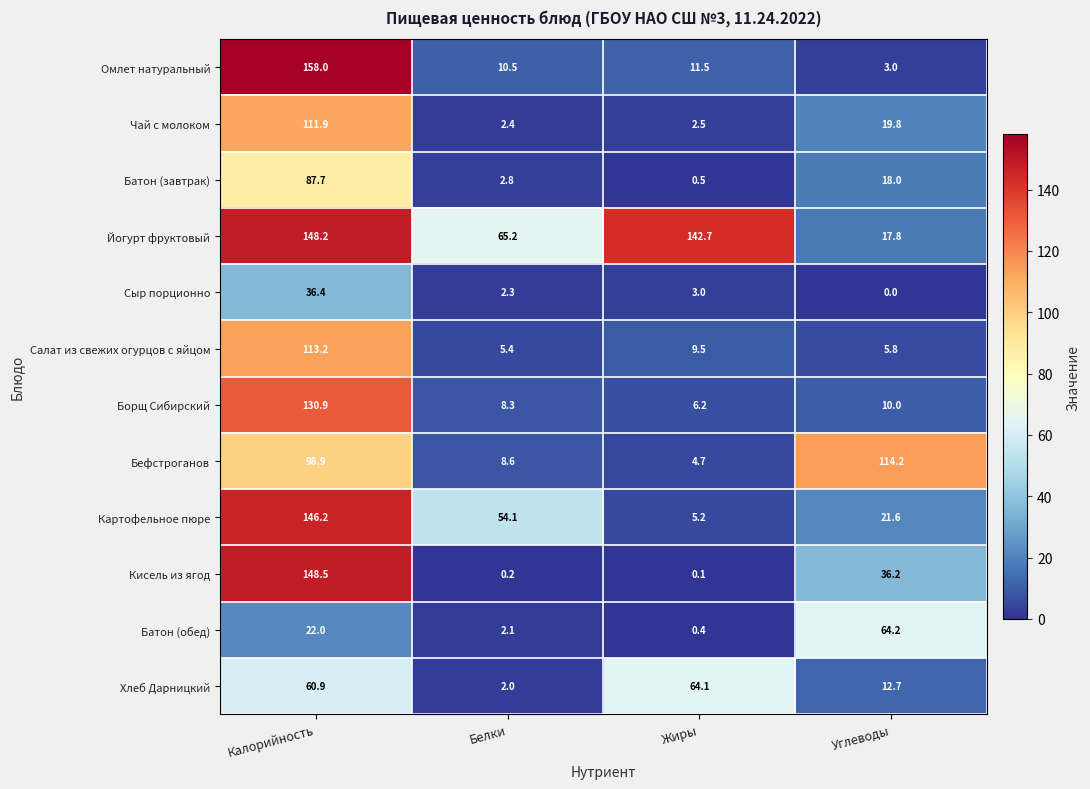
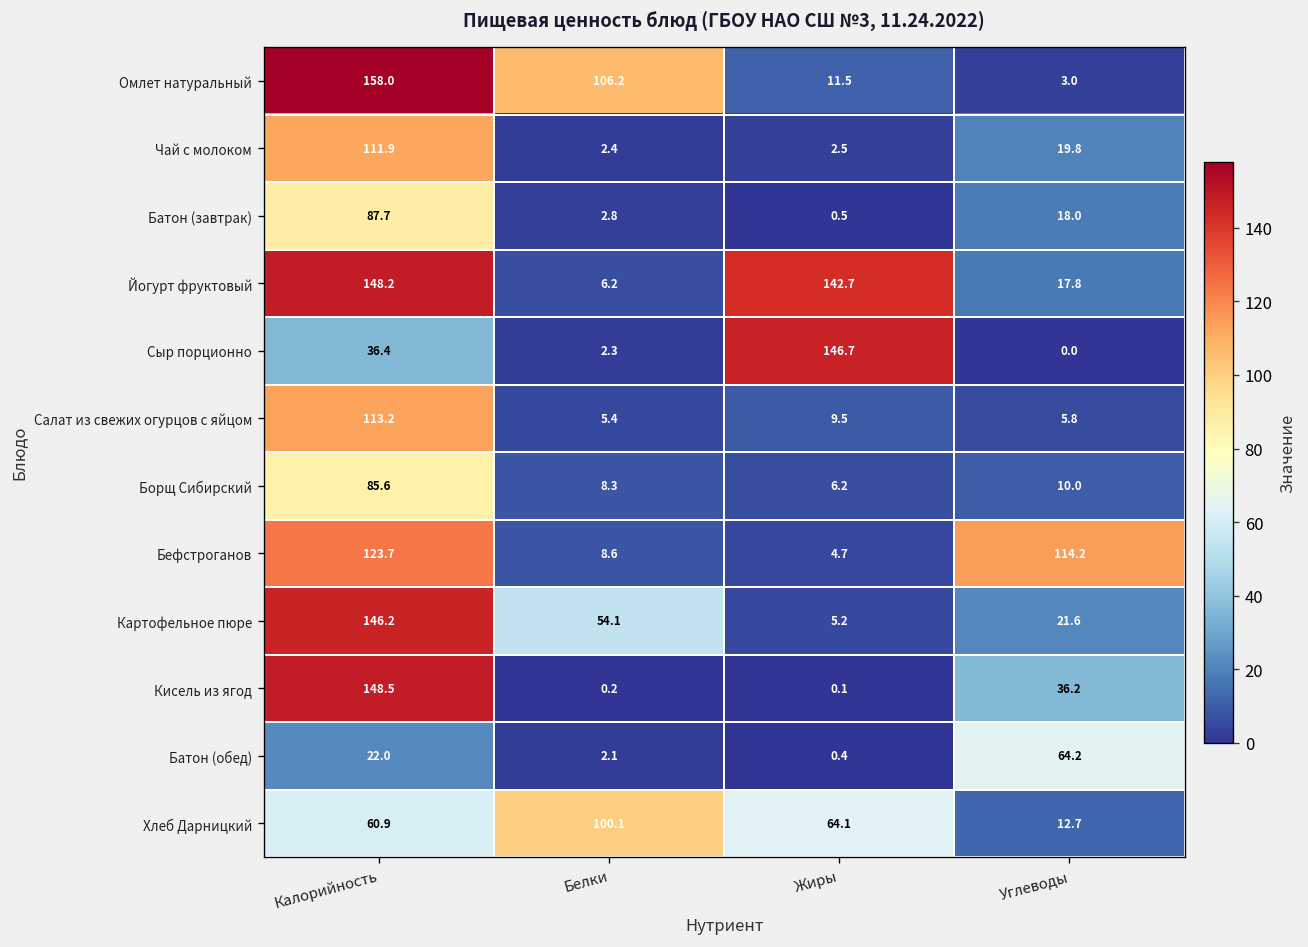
Омлет натуральный, Белки: 10.5 -> 106.2
Йогурт фруктовый, Белки: 65.2 -> 6.2
Сыр порционно, Жиры: 3.0 -> 146.7
Борщ Сибирский, Калорийность: 130.9 -> 85.6
Бефстроганов, Калорийность: 98.9 -> 123.7
Хлеб Дарницкий, Белки: 2.0 -> 100.1
